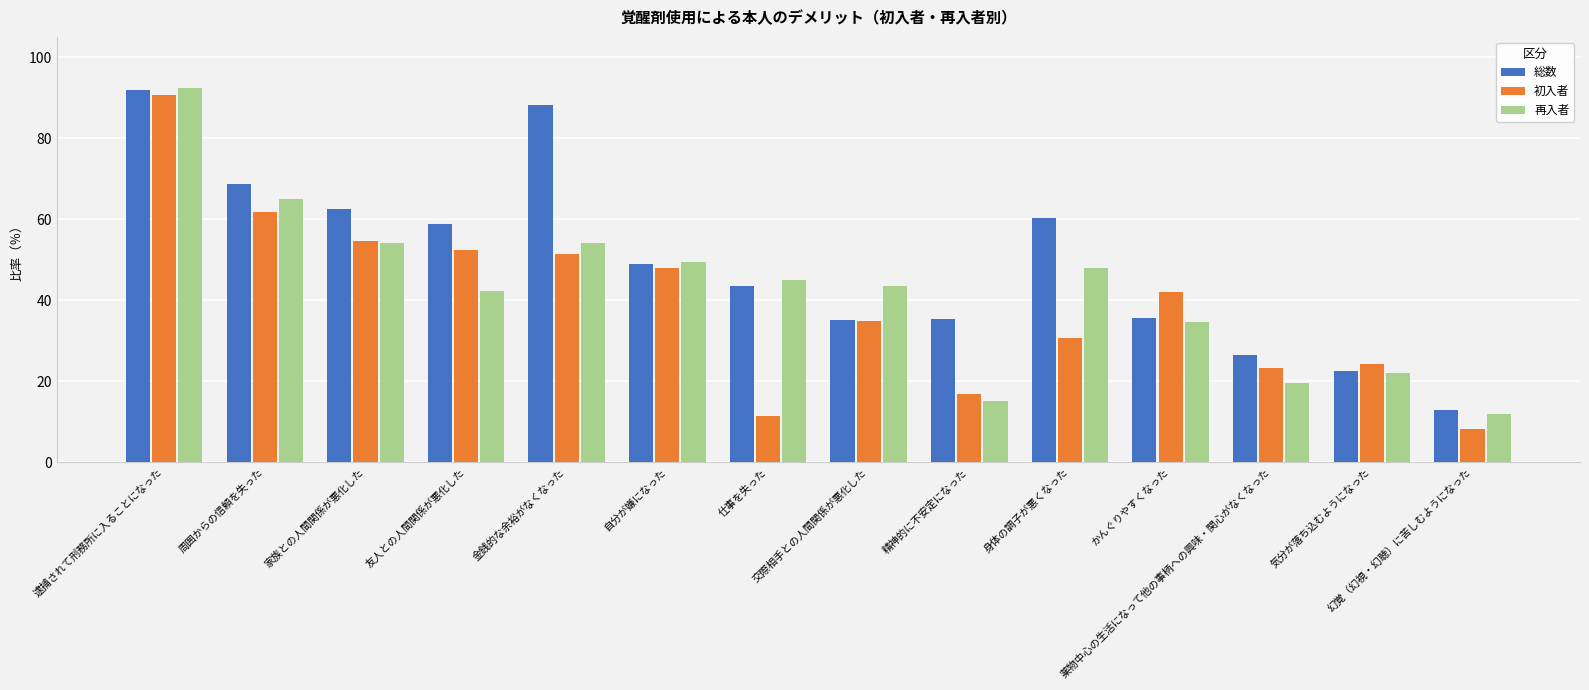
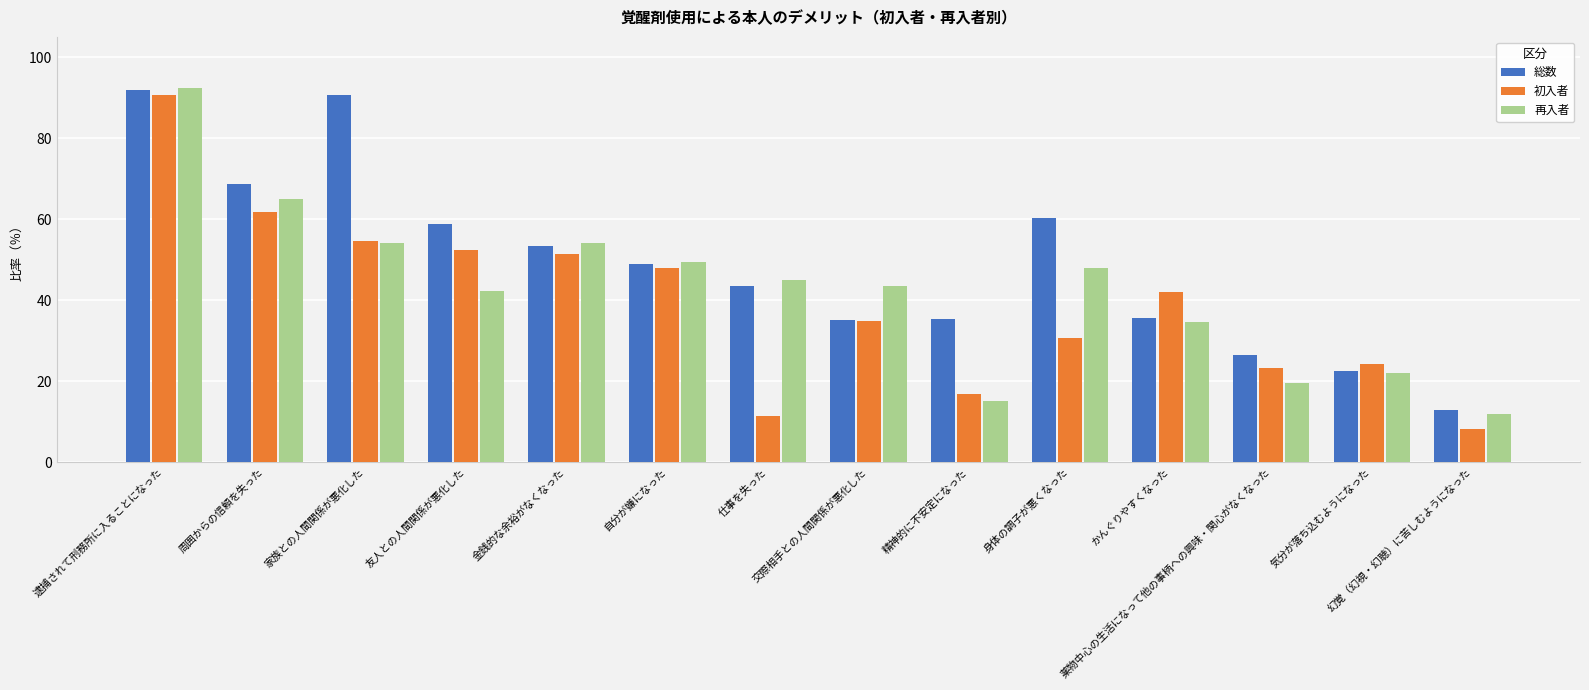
総数, 家族との人間関係が悪化した: 63 -> 91
総数, 金銭的な余裕がなくなった: 88 -> 54
